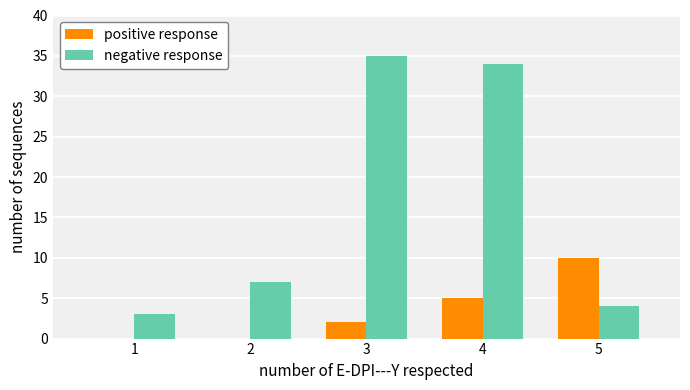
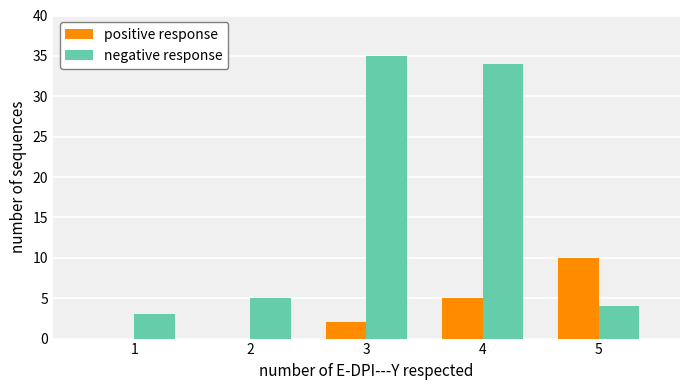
negative response, 2: 7 -> 5
